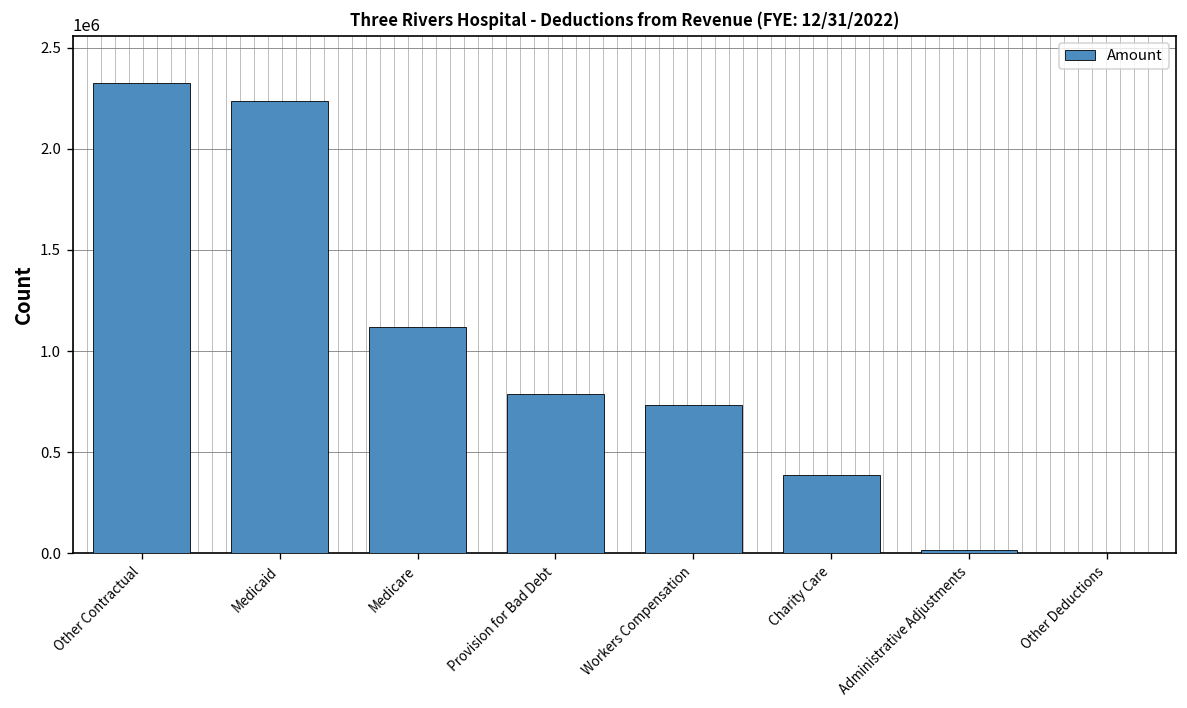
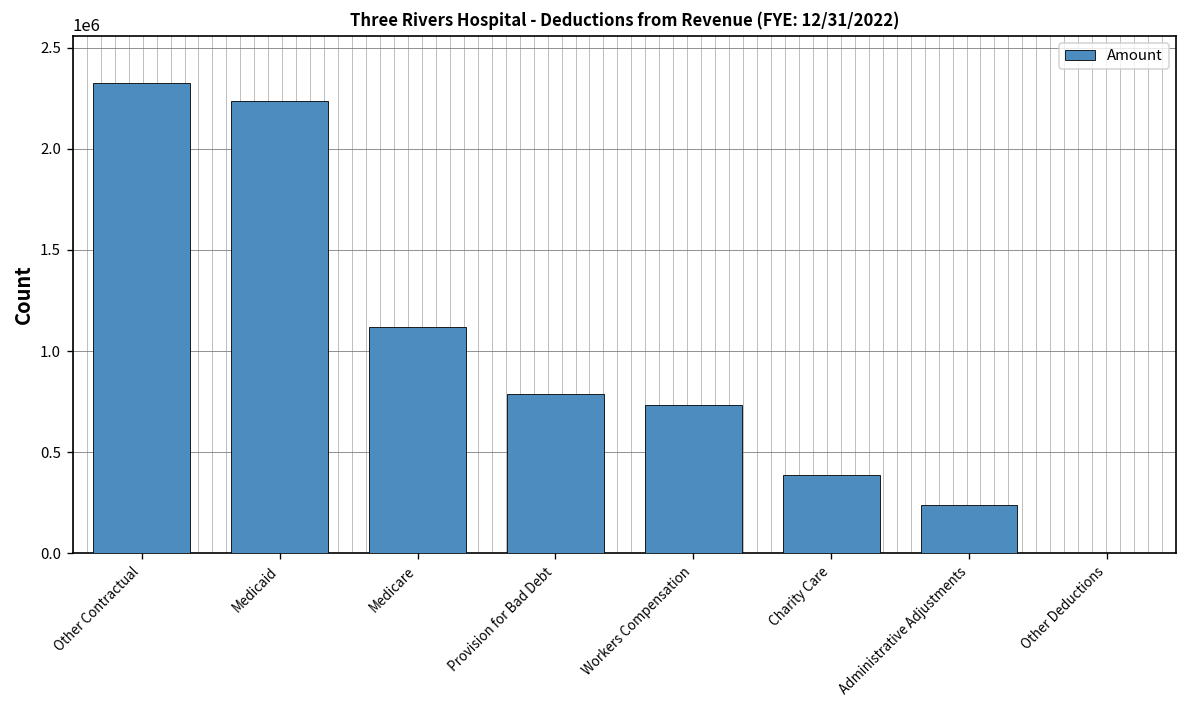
Administrative Adjustments: 20000 -> 240000
